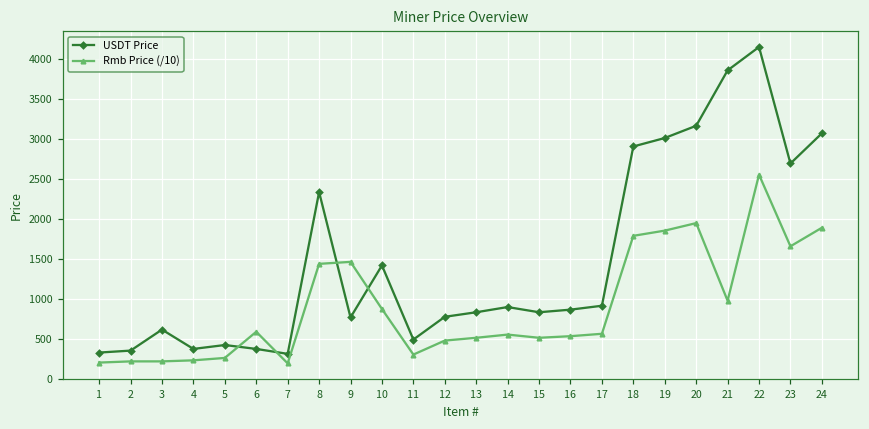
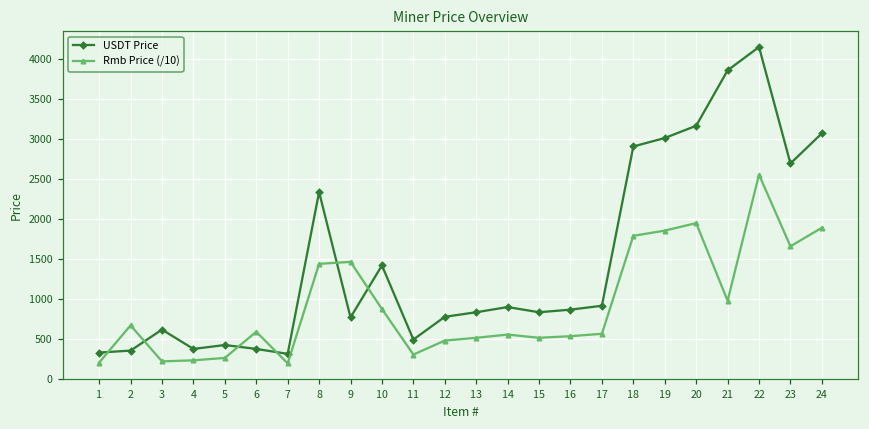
Rmb Price (/10), 2: 200 -> 700
